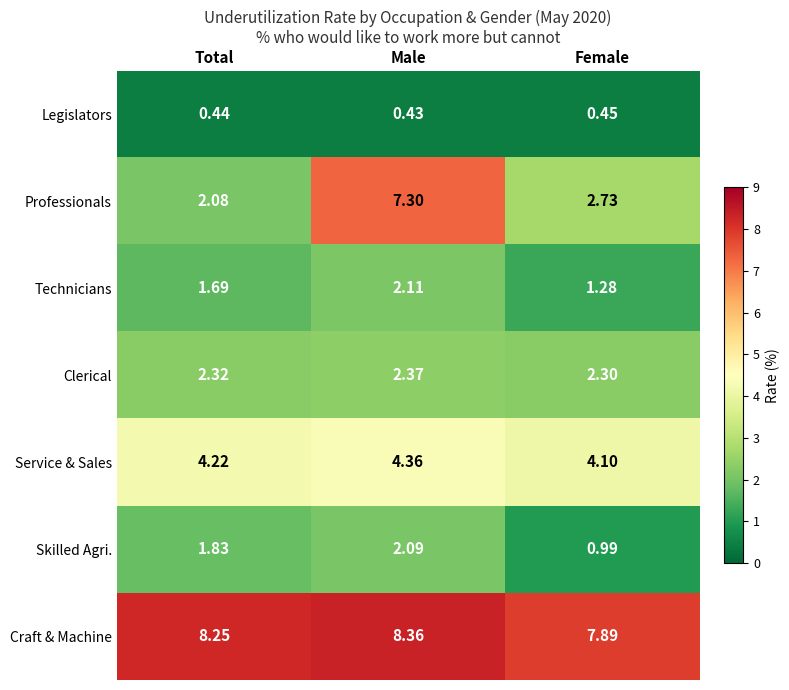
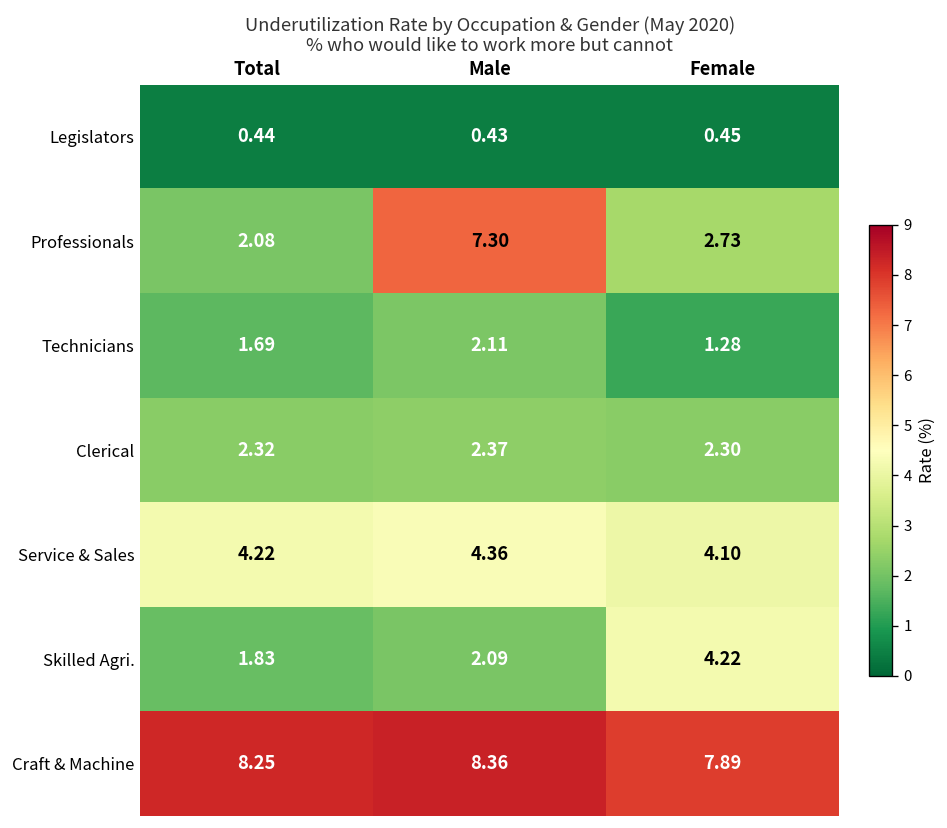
Skilled Agri., Female: 0.99 -> 4.22
